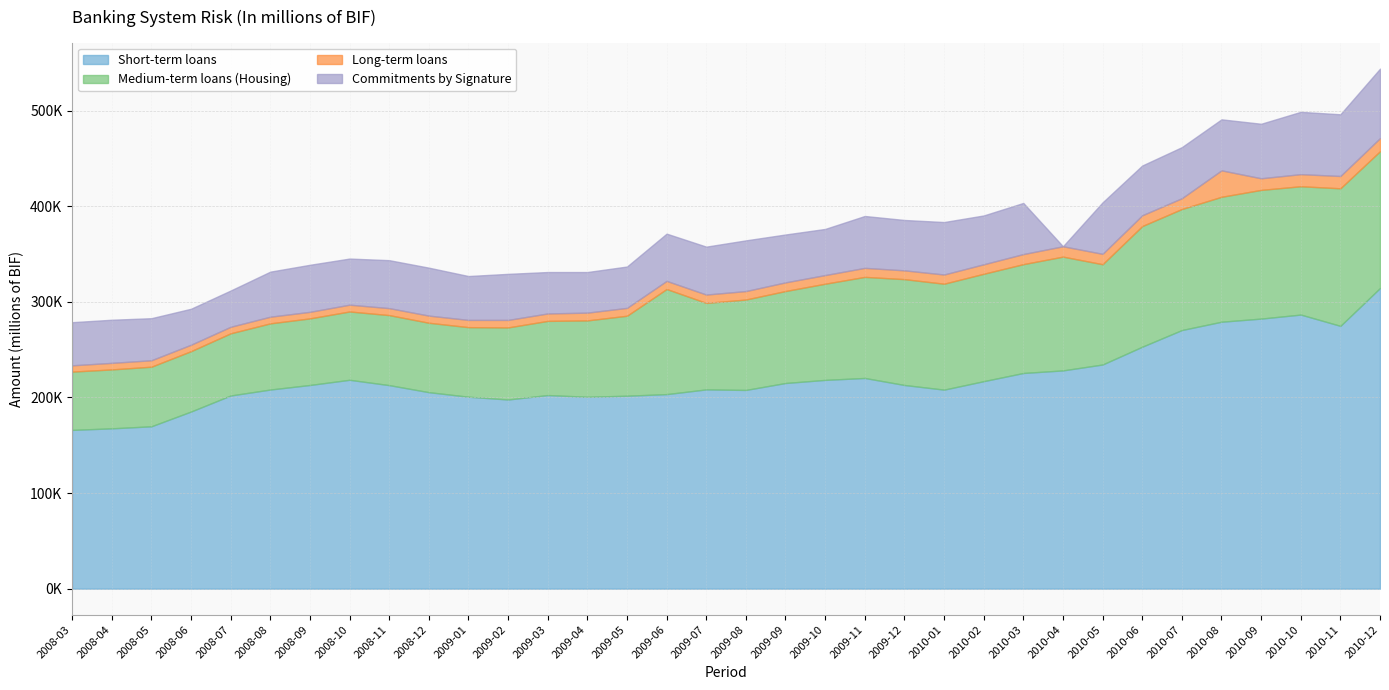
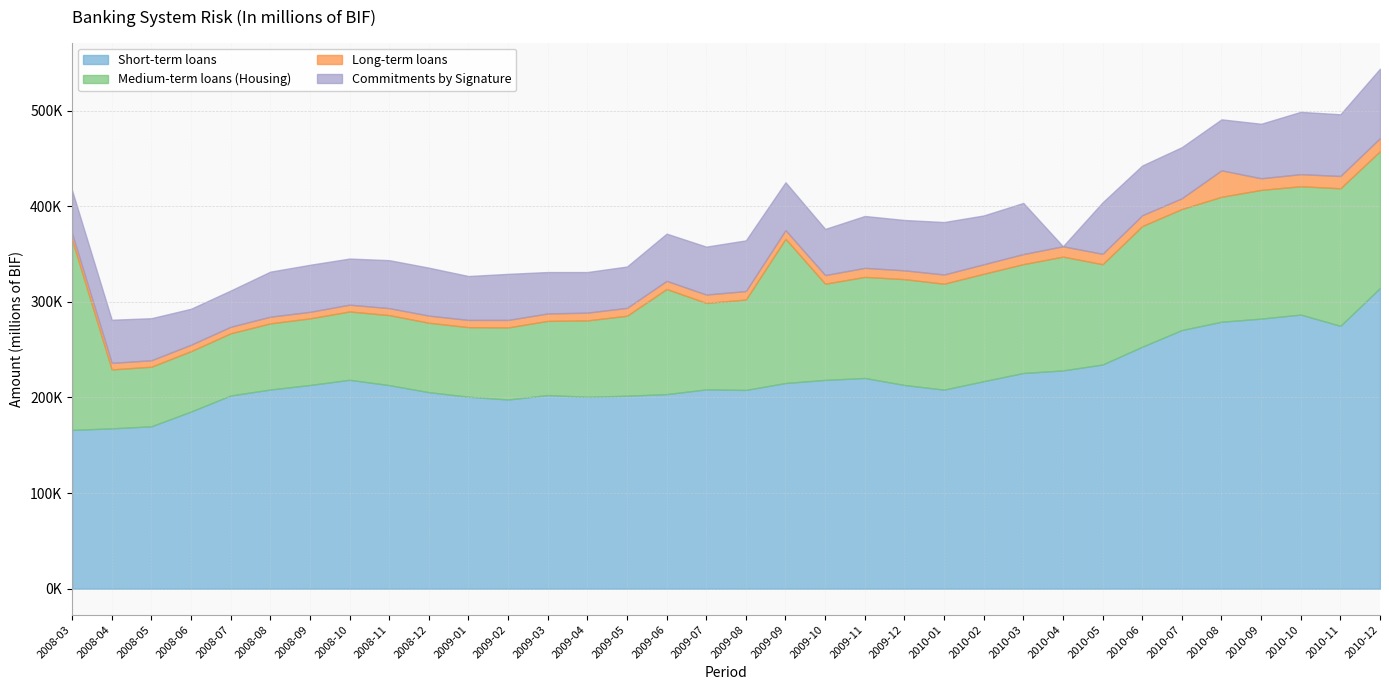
Medium-term loans (Housing), 2008-03: 60000 -> 200000
Medium-term loans (Housing), 2009-09: 100000 -> 150000
